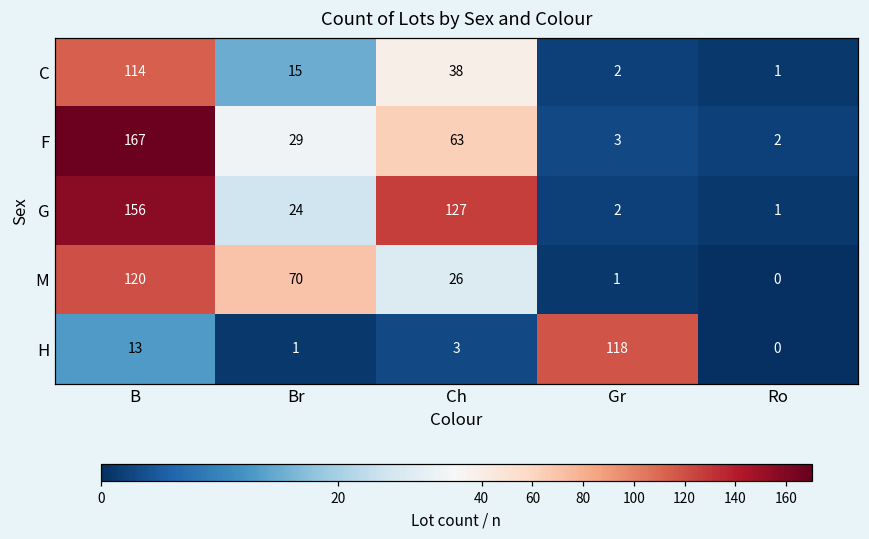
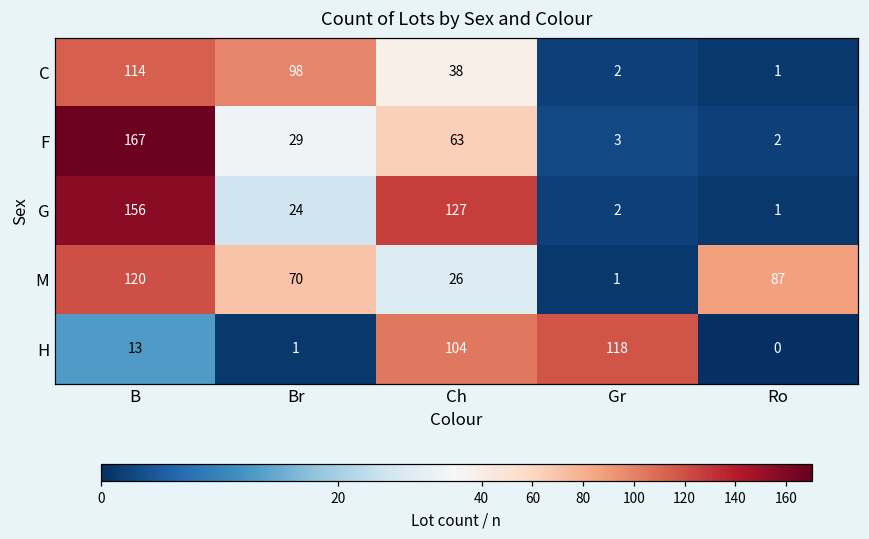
C, Br: 15 -> 98
M, Ro: 0 -> 87
H, Ch: 3 -> 104
